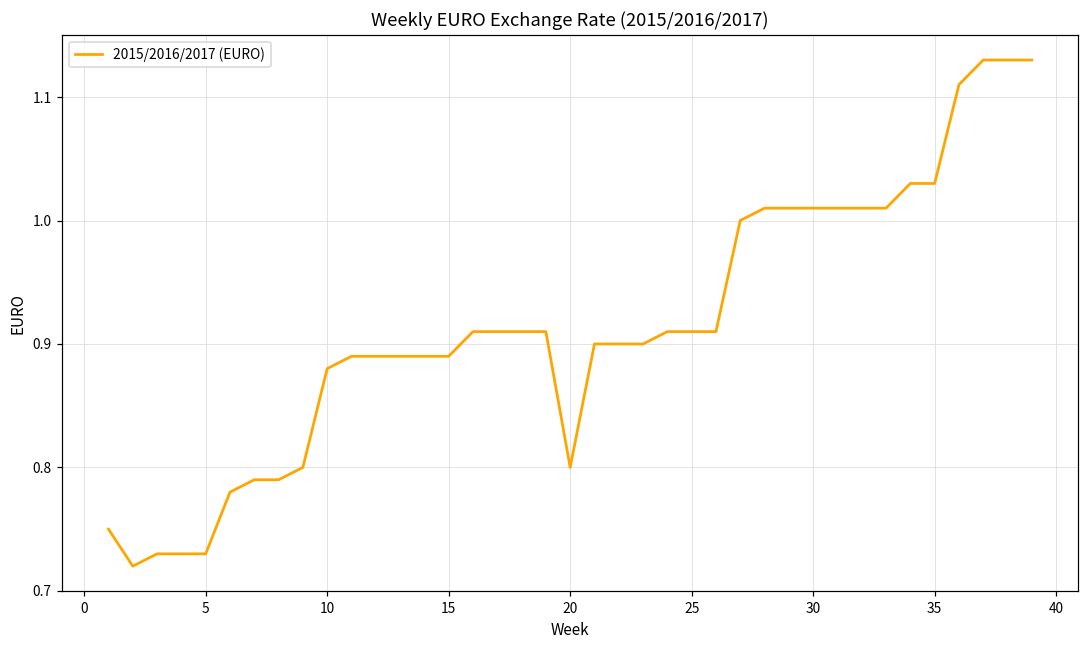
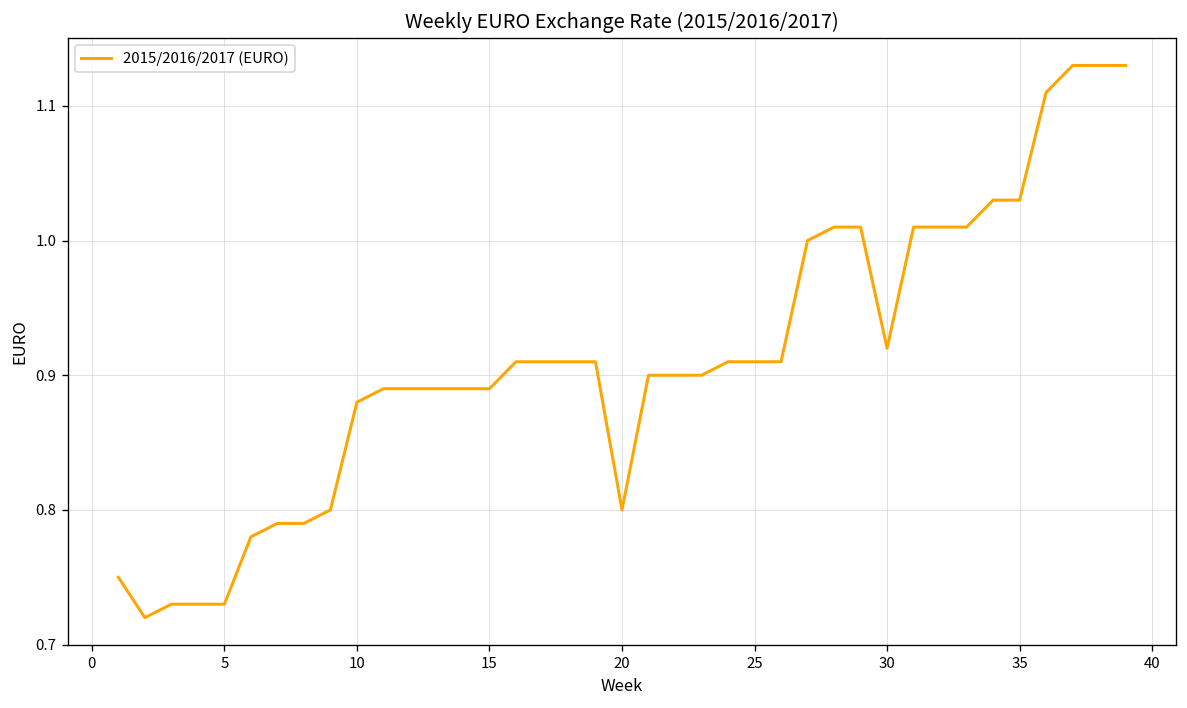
30: 1.01 -> 0.92
